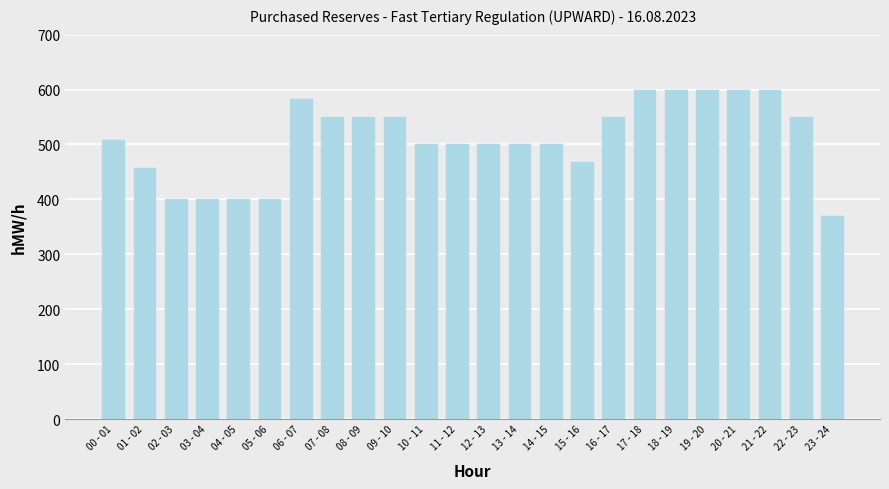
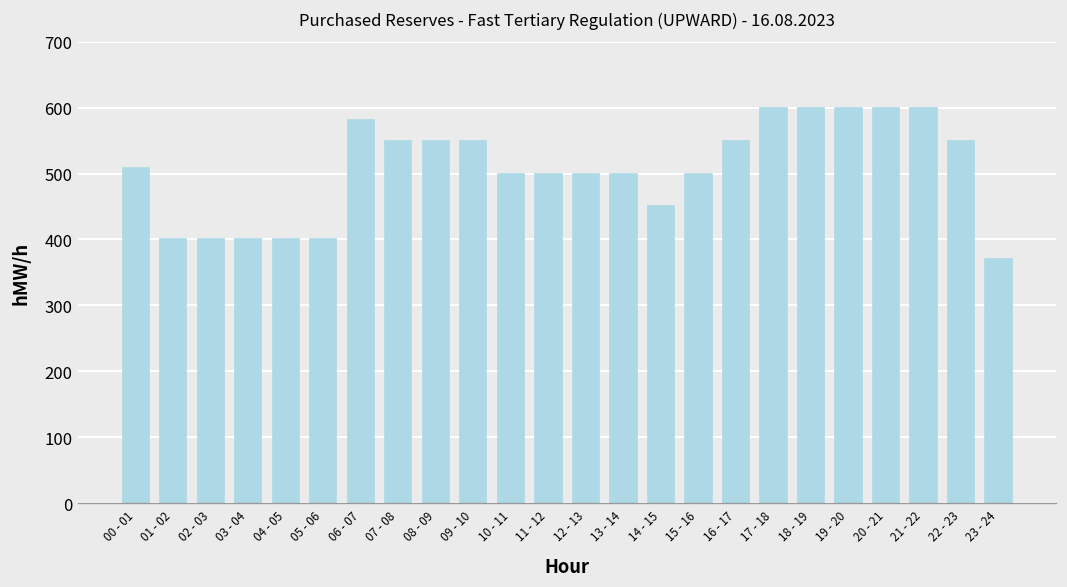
01 - 02: 460 -> 400
14 - 15: 500 -> 450
15 - 16: 470 -> 500
